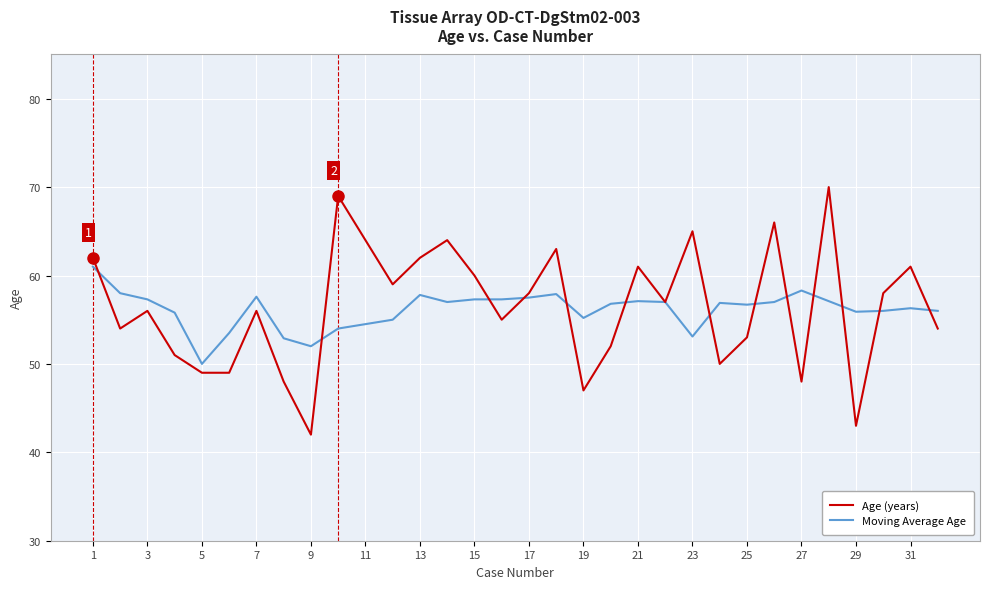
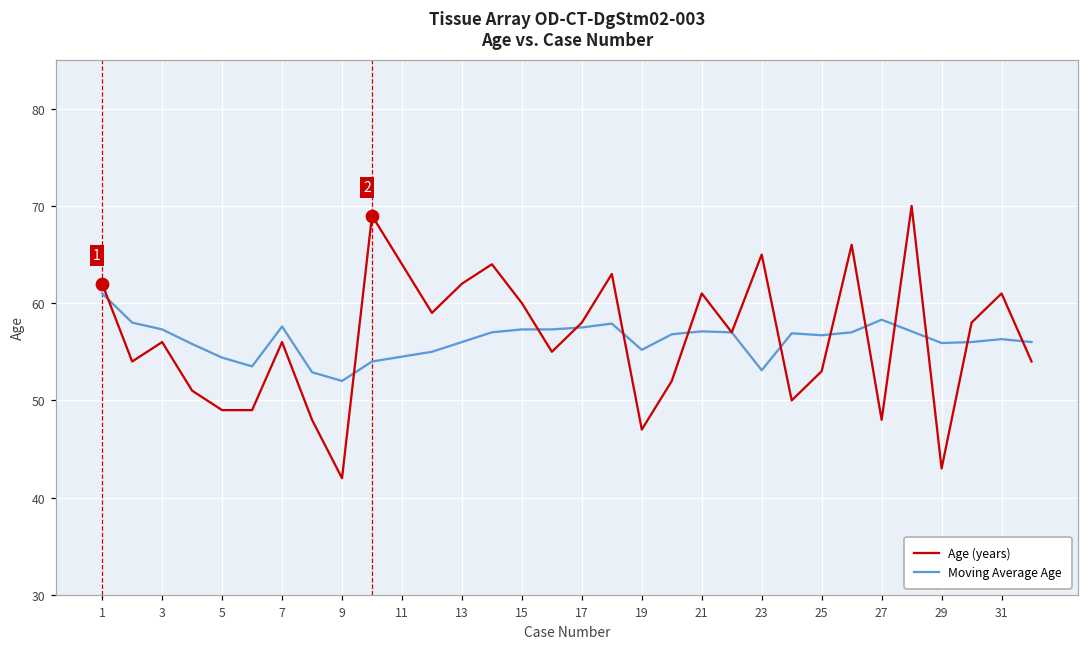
Moving Average Age, 5: 50 -> 54
Moving Average Age, 13: 58 -> 56
